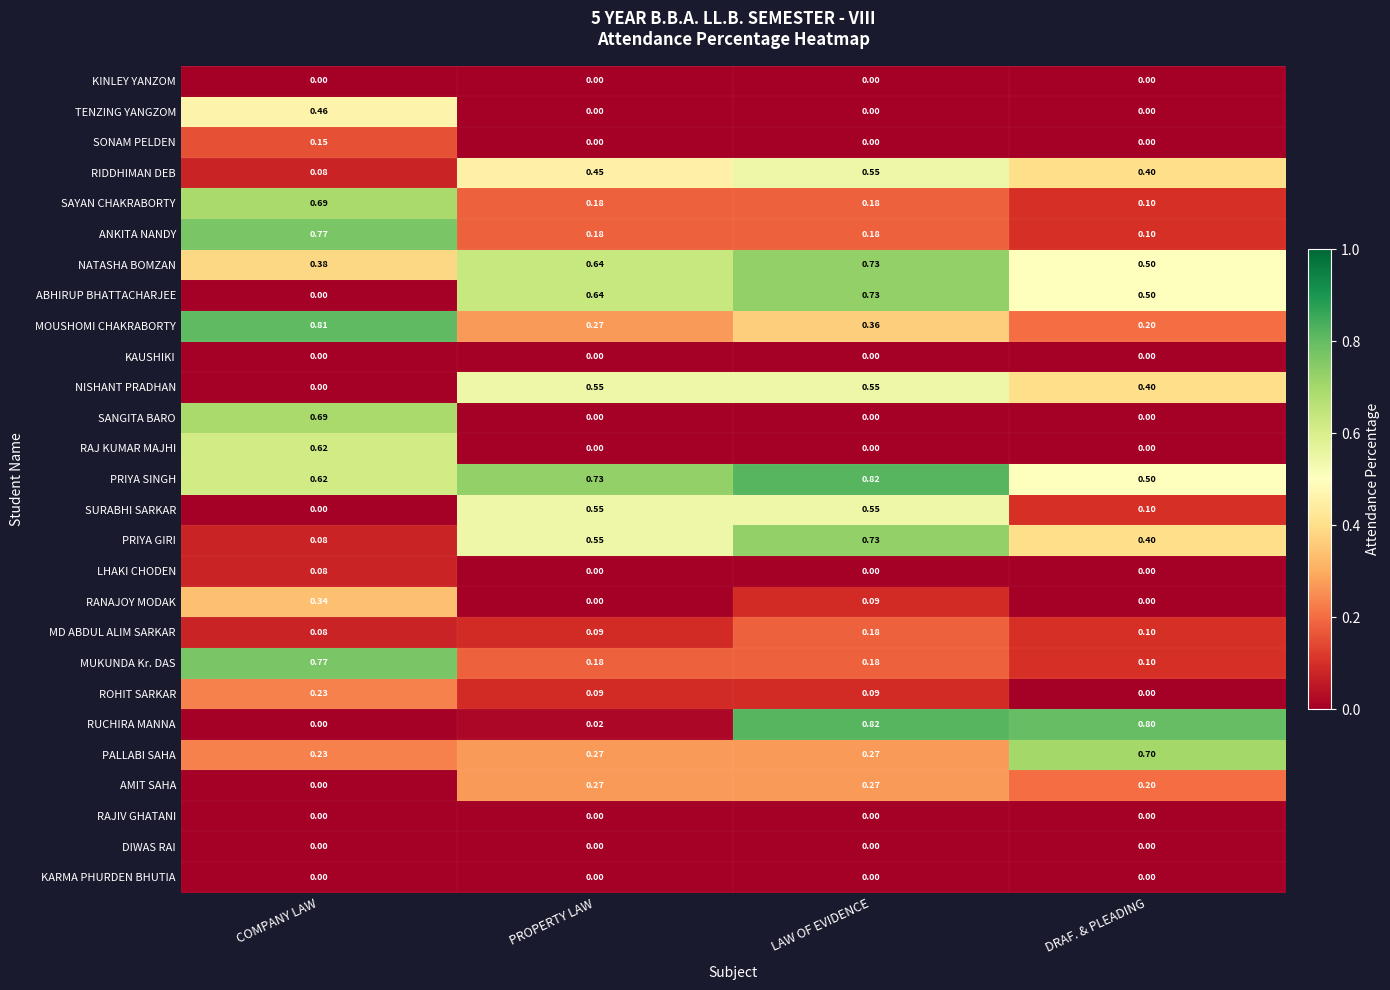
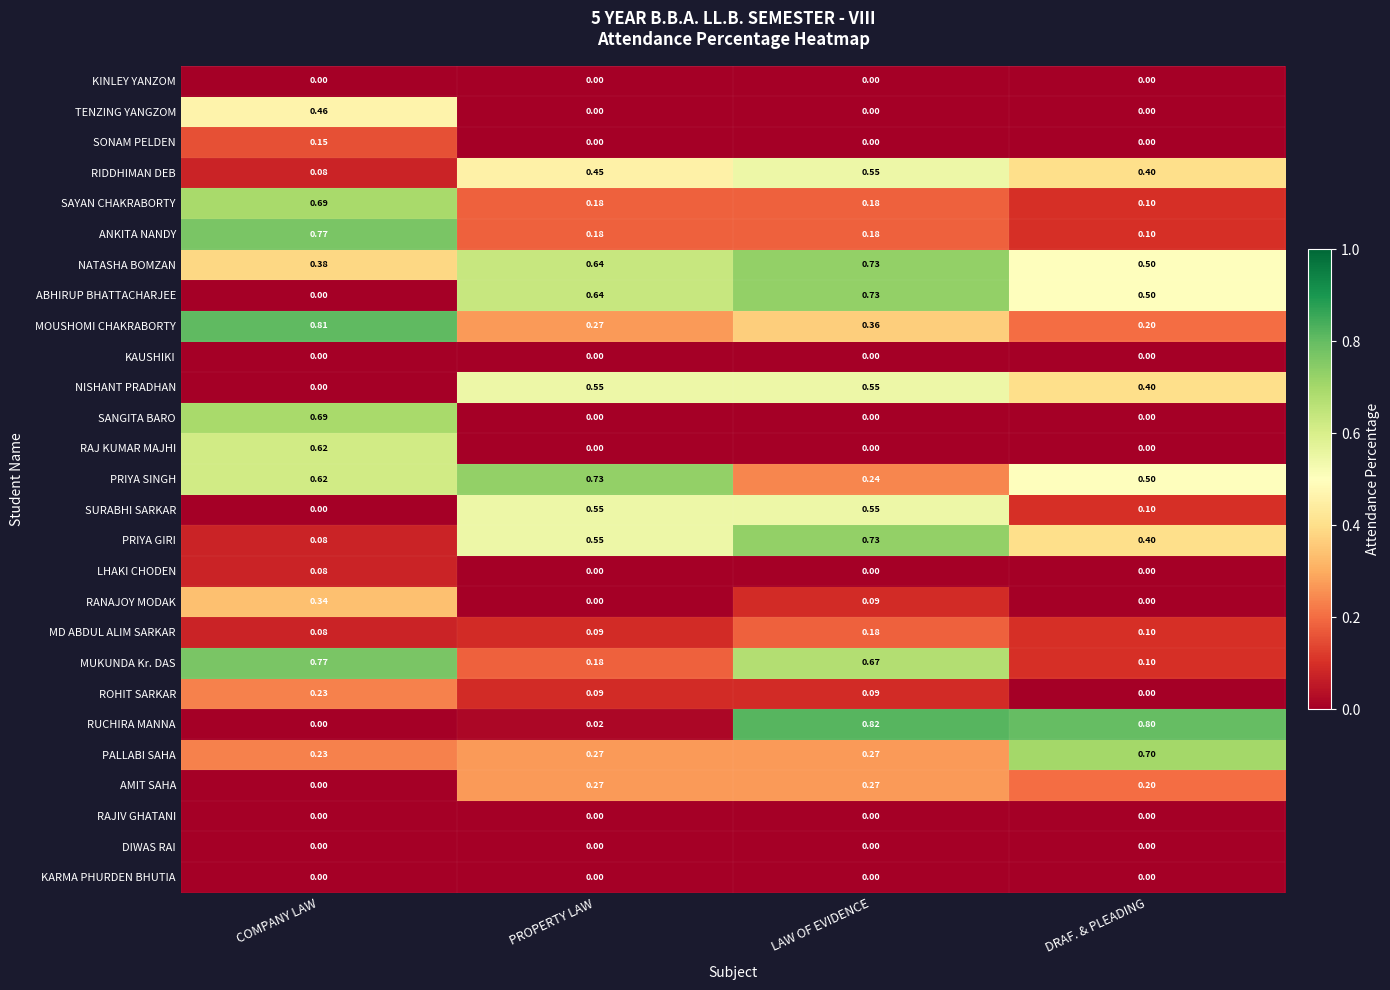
PRIYA SINGH, LAW OF EVIDENCE: 0.82 -> 0.24
MUKUNDA Kr. DAS, LAW OF EVIDENCE: 0.18 -> 0.67
